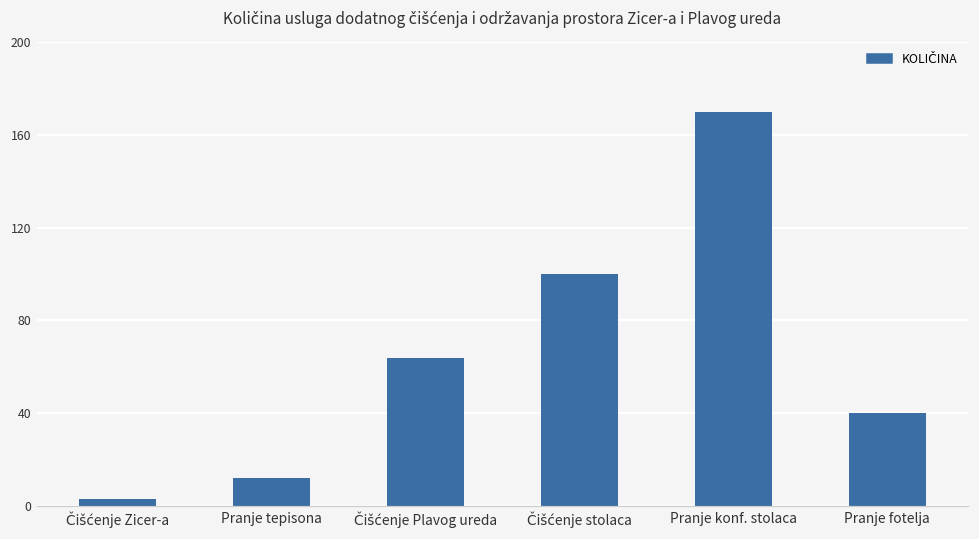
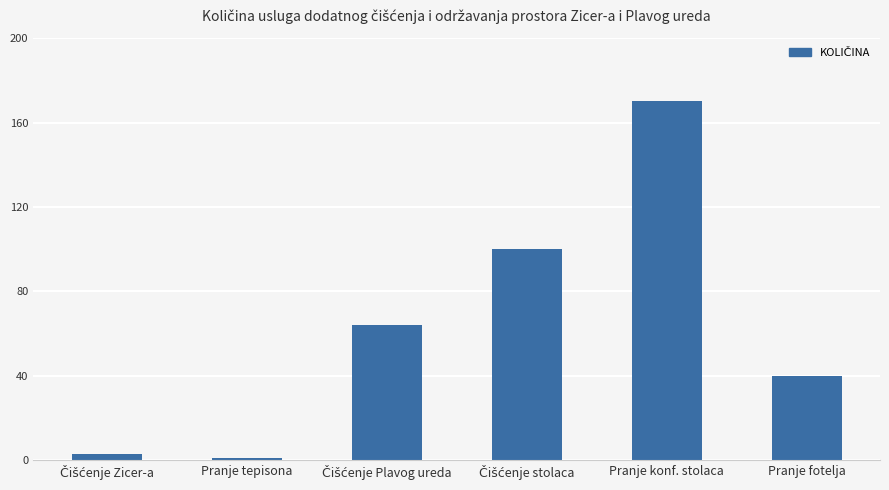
Pranje tepisona: 12 -> 1
